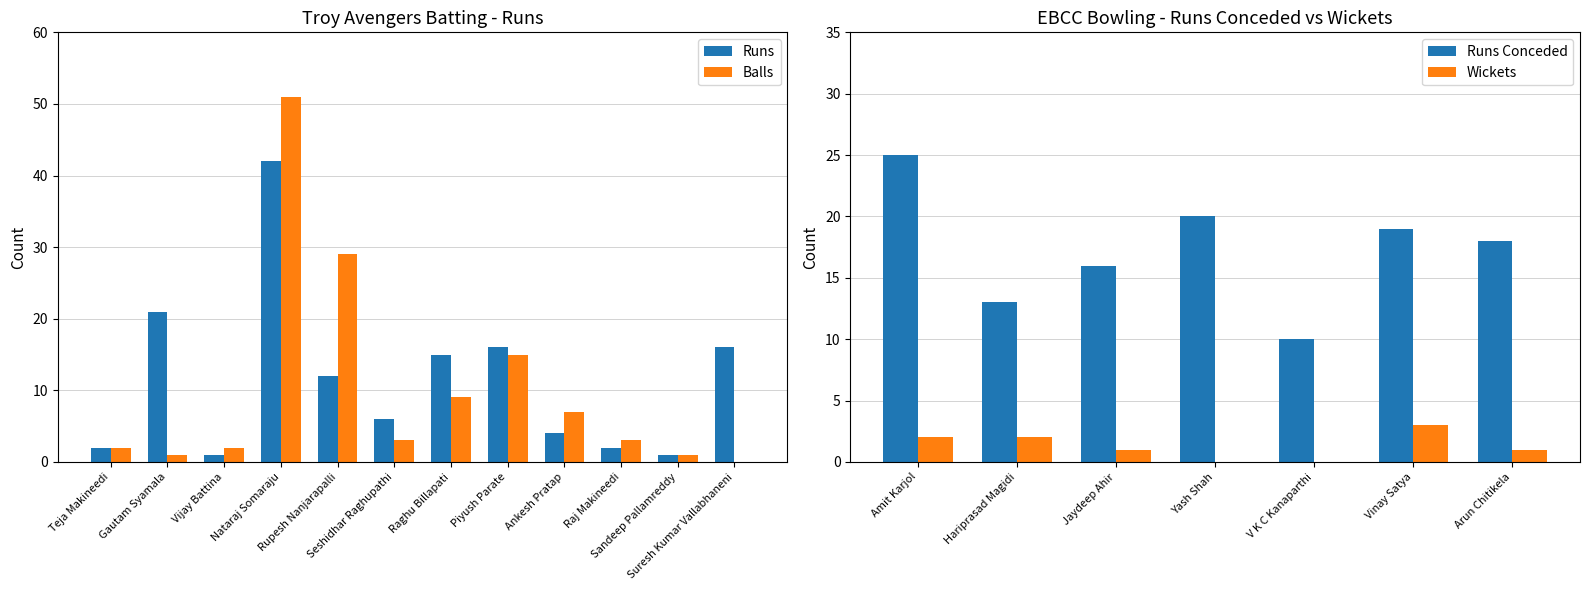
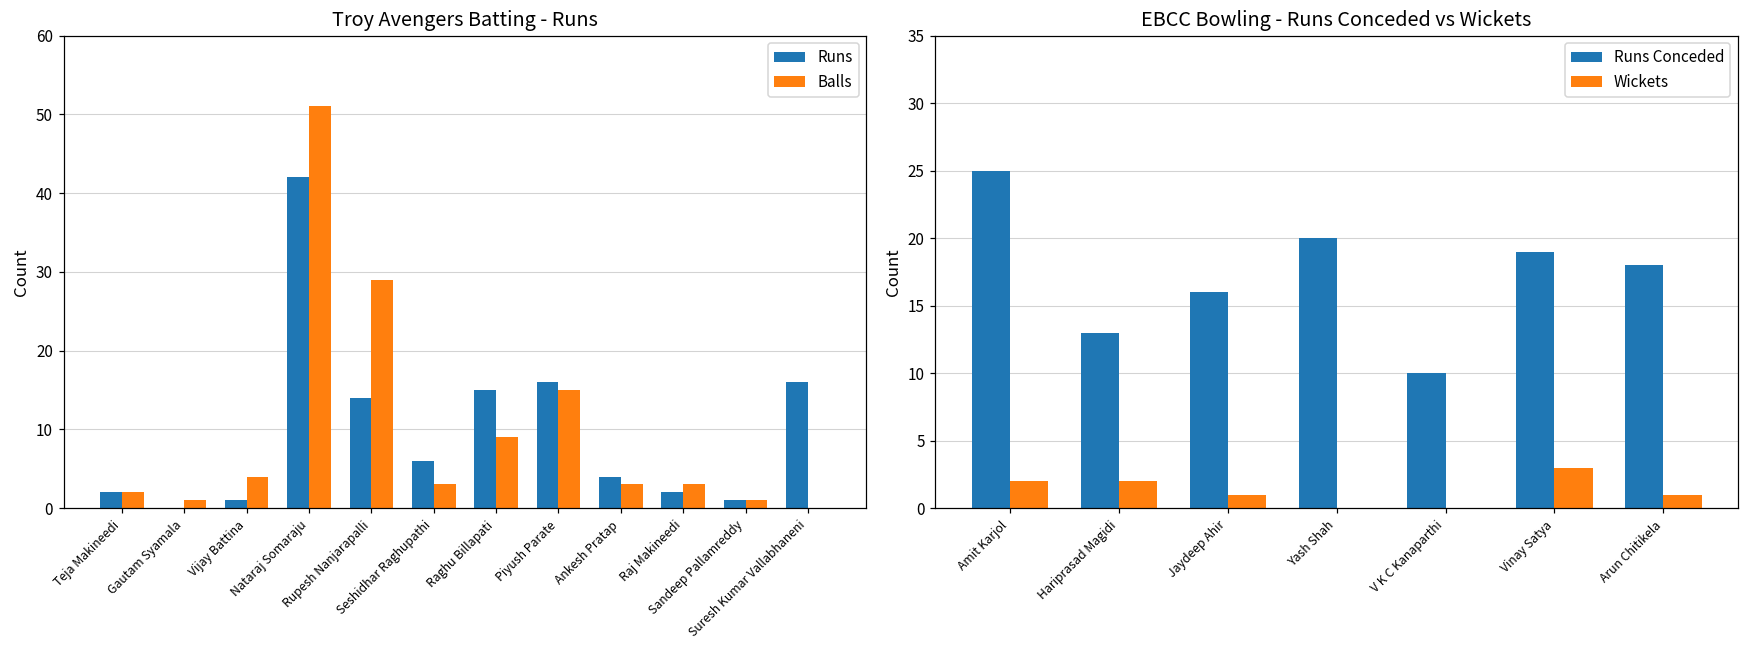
Troy Avengers Batting - Runs, Runs, Gautam Syamala: 21 -> 0
Troy Avengers Batting - Runs, Balls, Vijay Battina: 2 -> 4
Troy Avengers Batting - Runs, Runs, Rupesh Nanjarapalli: 12 -> 14
Troy Avengers Batting - Runs, Balls, Ankesh Pratap: 7 -> 3
